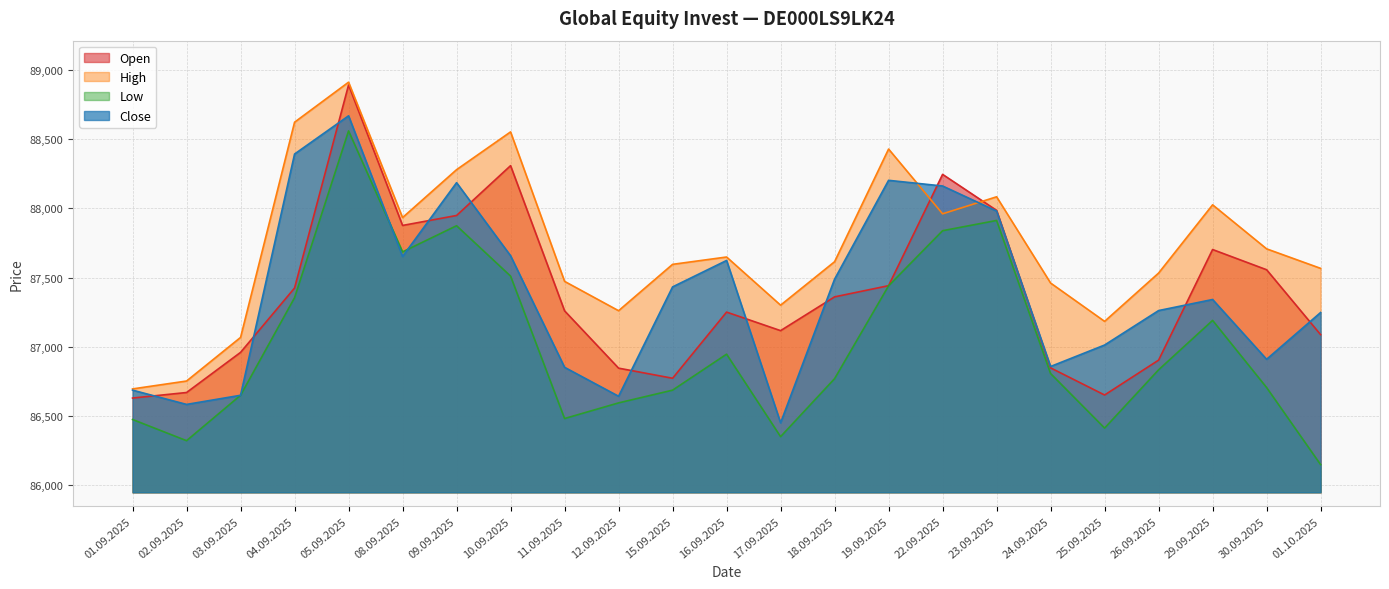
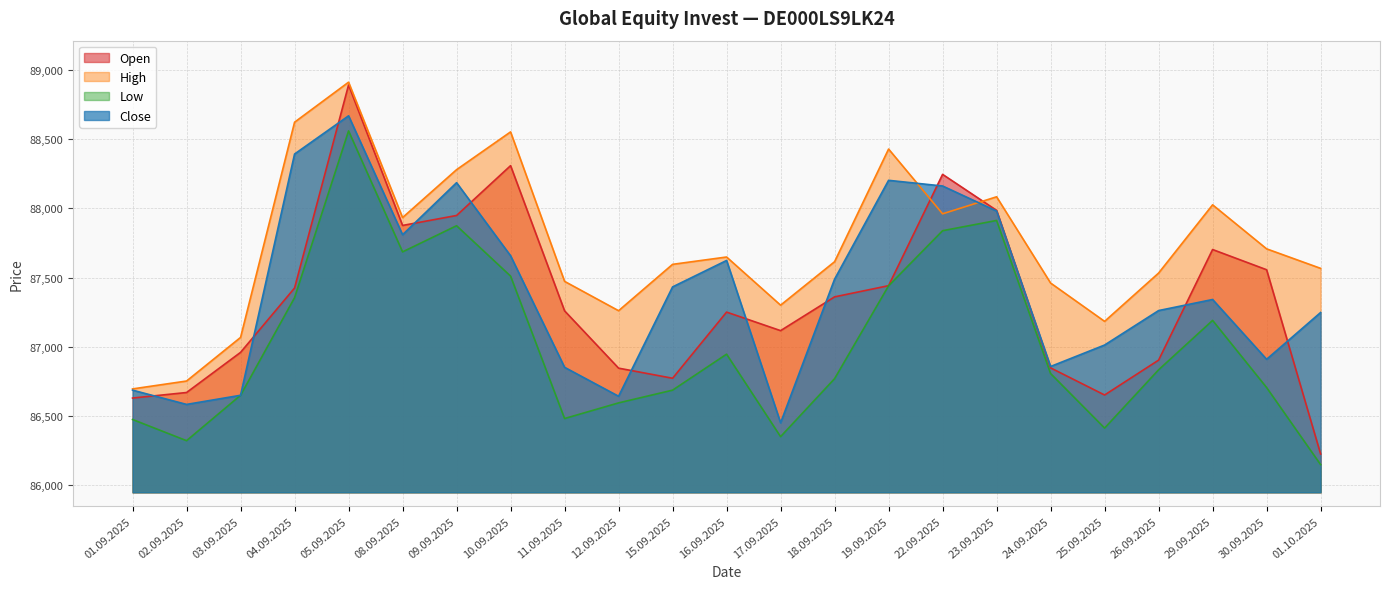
Close, 08.09.2025: 87,650 -> 87,810
Open, 01.10.2025: 87,090 -> 86,230
